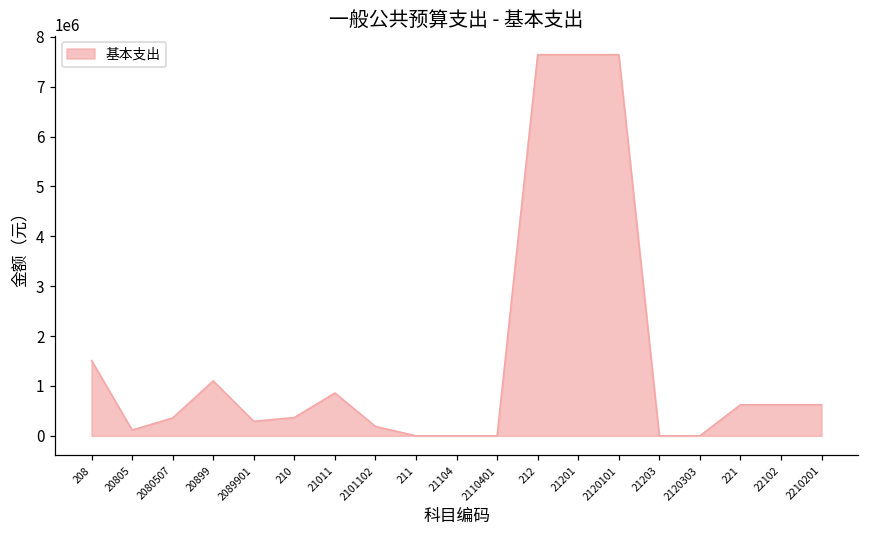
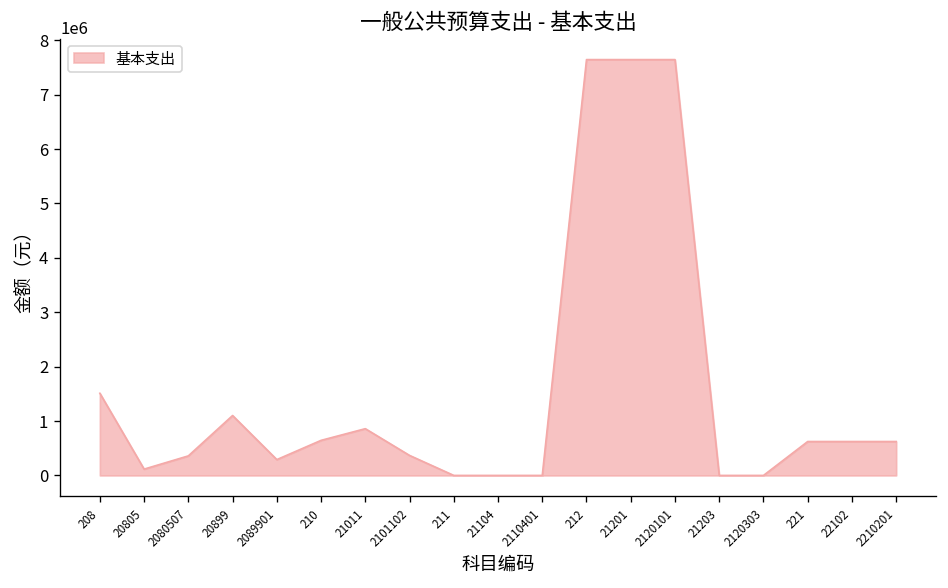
210: 400000 -> 600000
2101102: 200000 -> 400000
